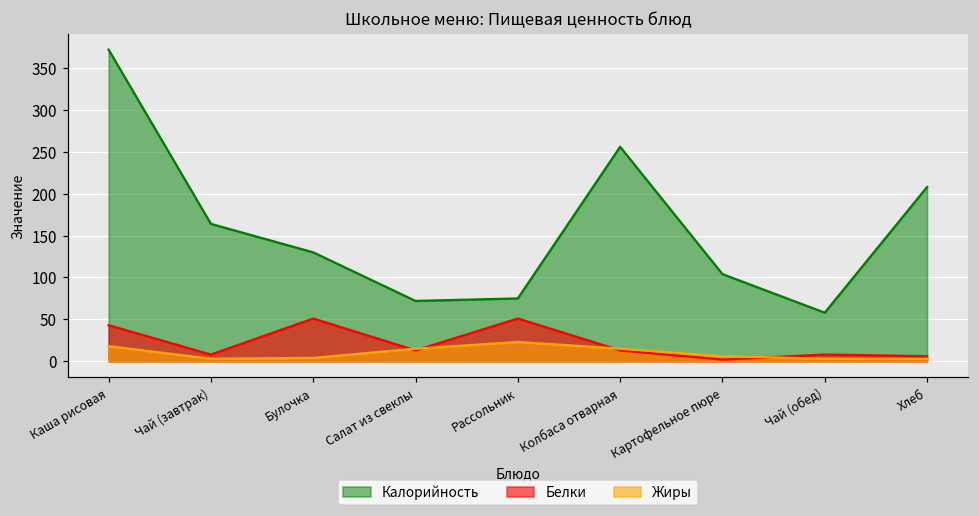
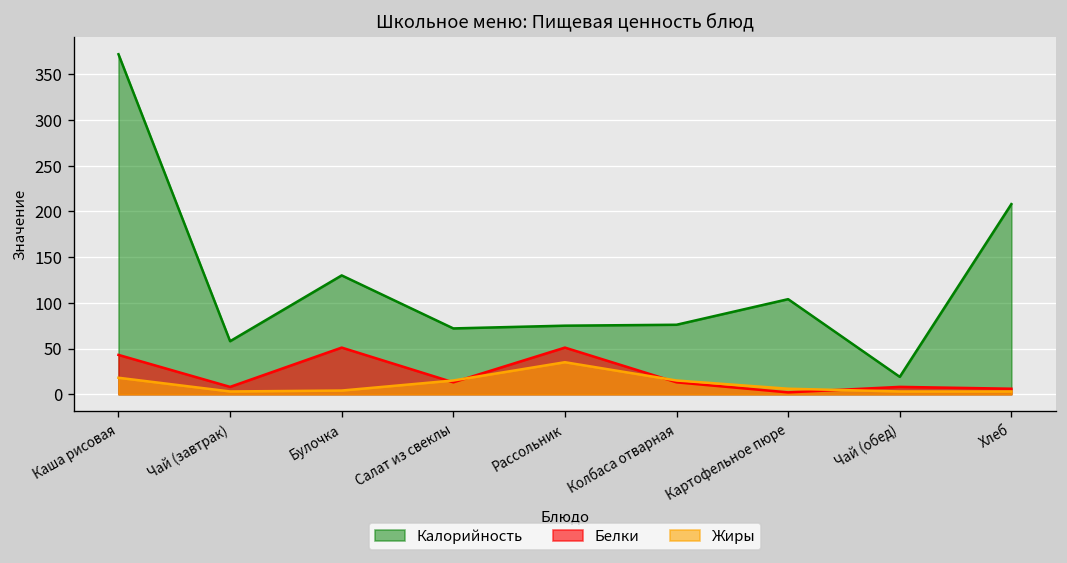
Калорийность, Чай (завтрак): 160 -> 60
Жиры, Рассольник: 20 -> 40
Калорийность, Колбаса отварная: 260 -> 80
Калорийность, Чай (обед): 60 -> 20
